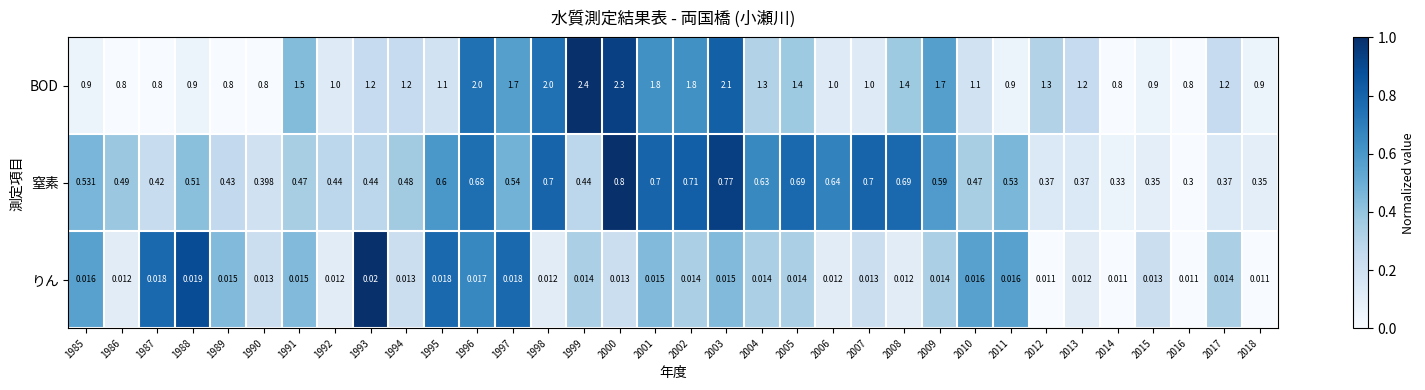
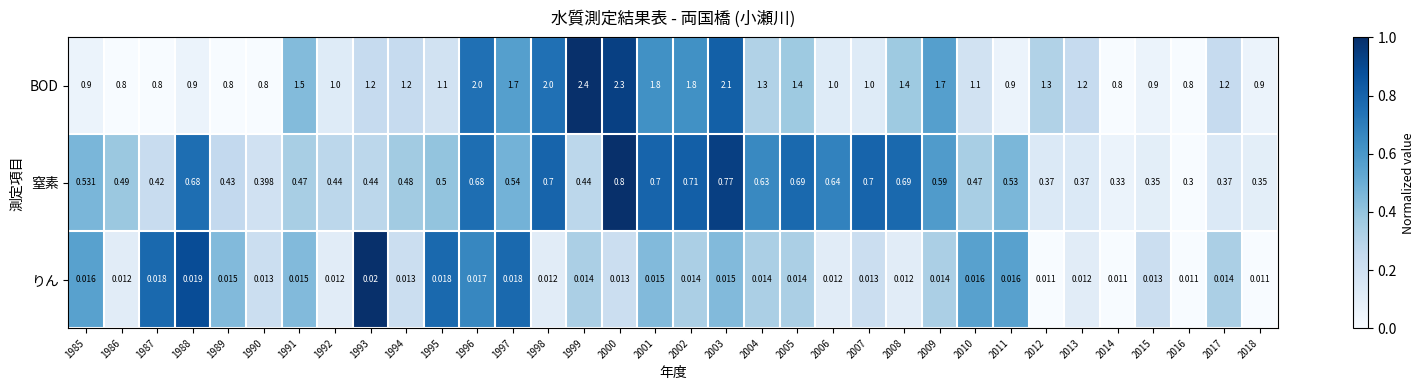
窒素, 1988: 0.51 -> 0.68
窒素, 1995: 0.6 -> 0.5
